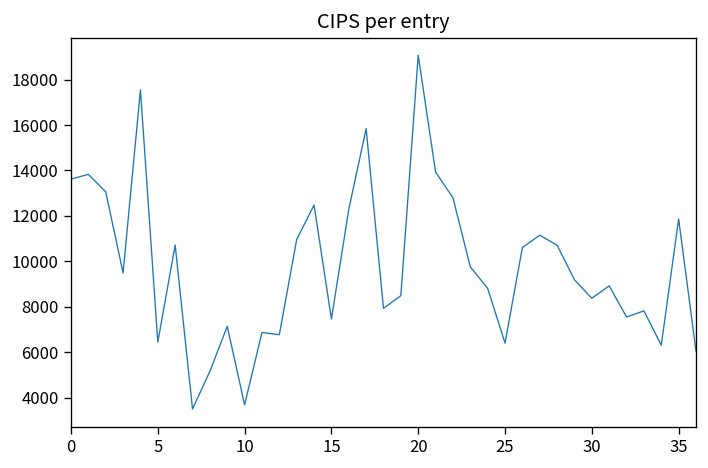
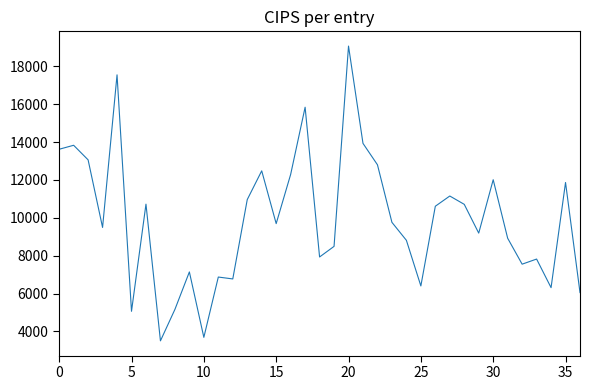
5: 6400 -> 5100
15: 7500 -> 9700
30: 8400 -> 12000
